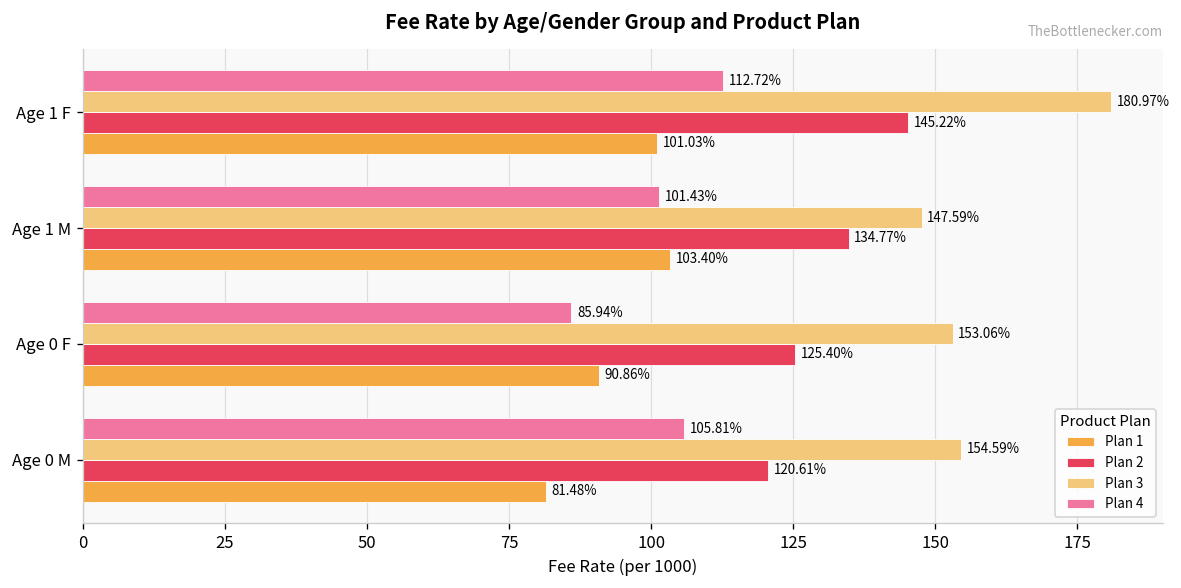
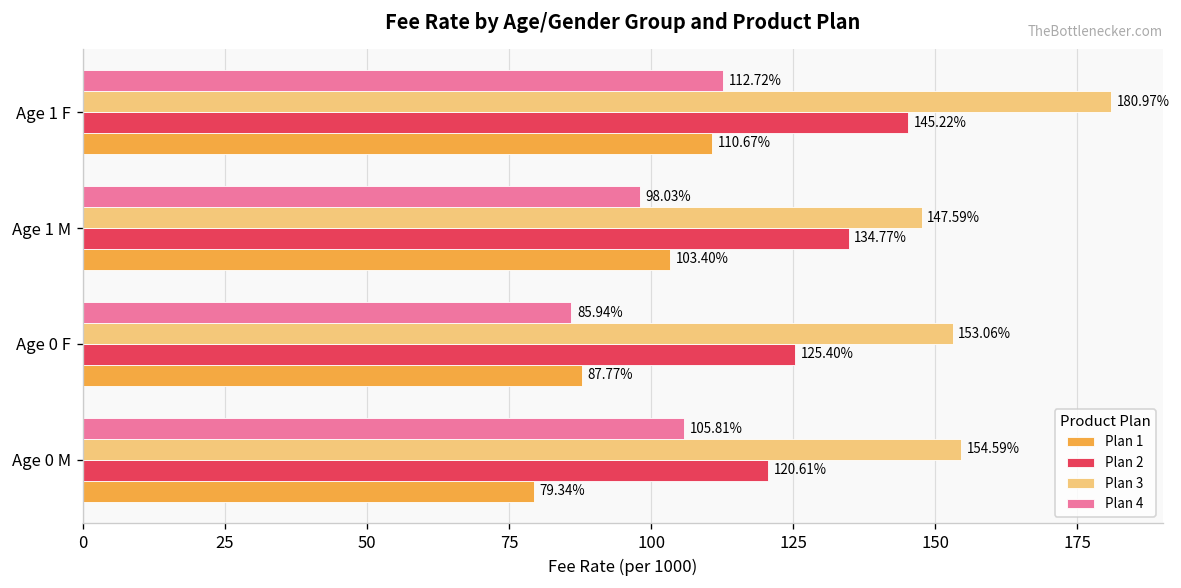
Plan 1, Age 1 F: 101.03% -> 110.67%
Plan 4, Age 1 M: 101.43% -> 98.03%
Plan 1, Age 0 F: 90.86% -> 87.77%
Plan 1, Age 0 M: 81.48% -> 79.34%
